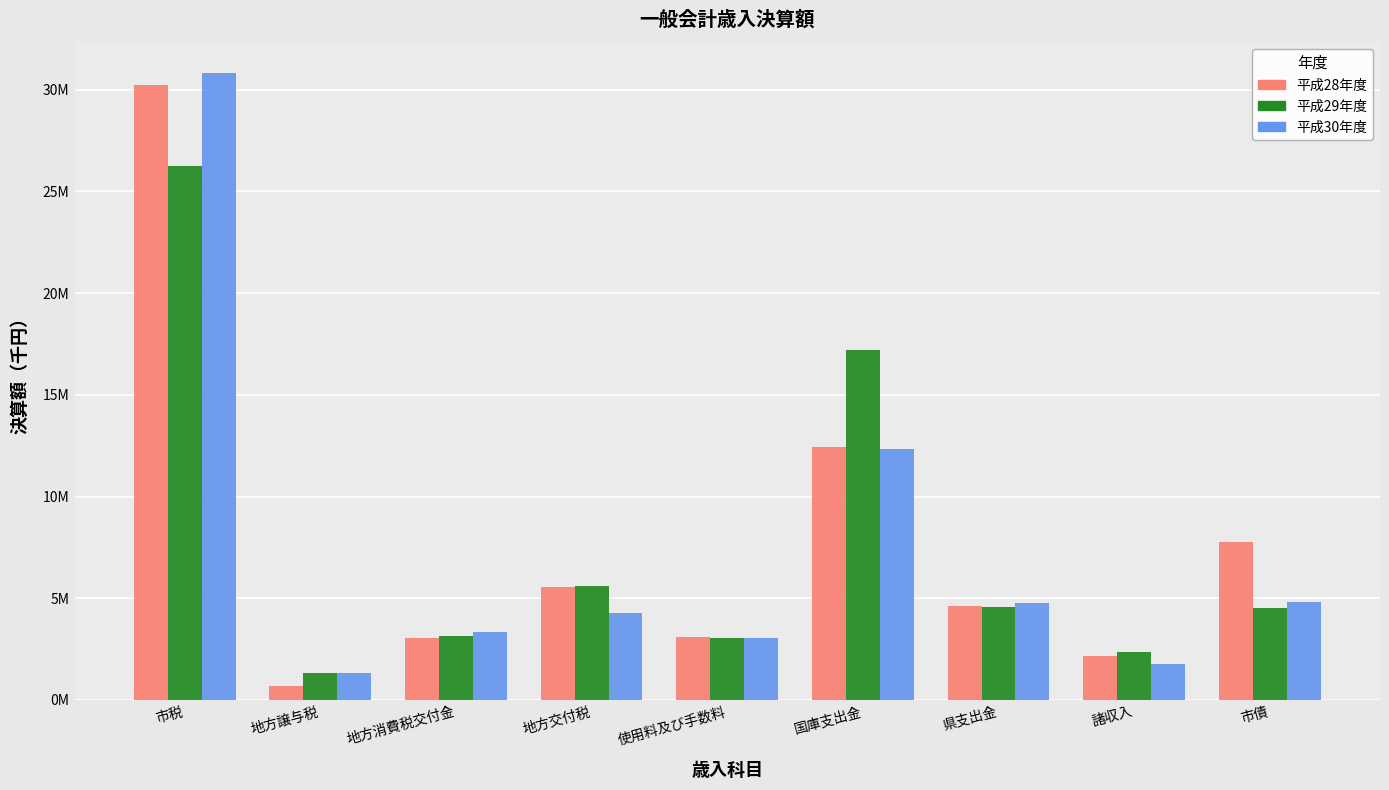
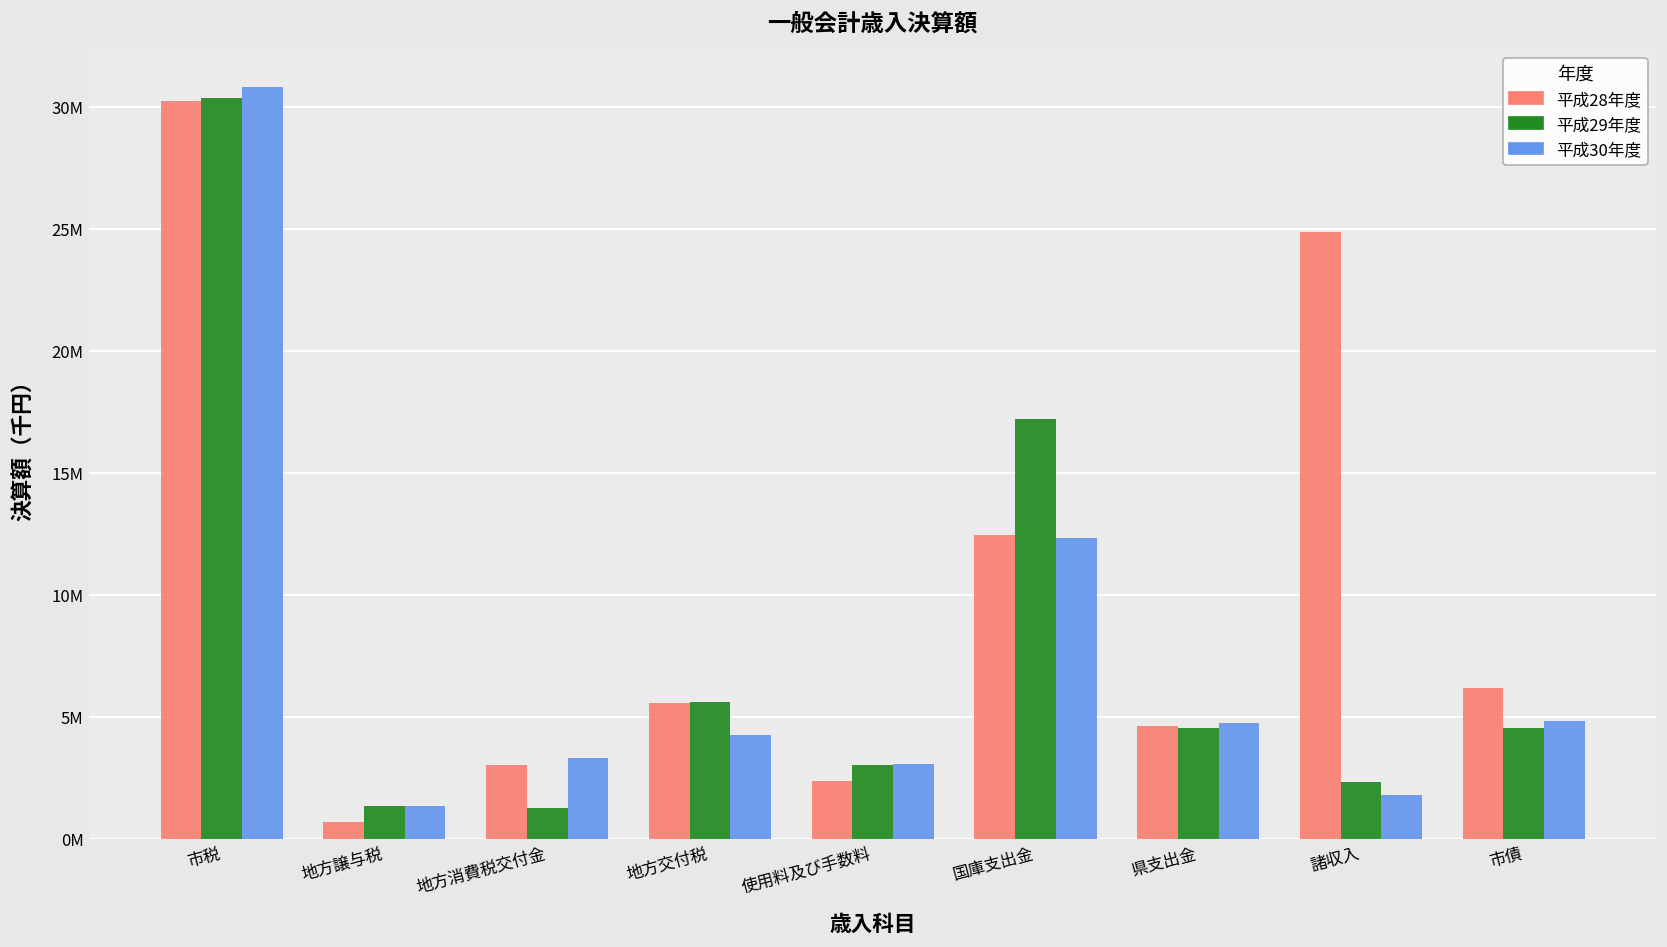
平成29年度, 市税: 26200000 -> 30400000
平成29年度, 地方消費税交付金: 3200000 -> 1300000
平成28年度, 使用料及び手数料: 3100000 -> 2400000
平成28年度, 諸収入: 2200000 -> 24900000
平成28年度, 市債: 7800000 -> 6200000
